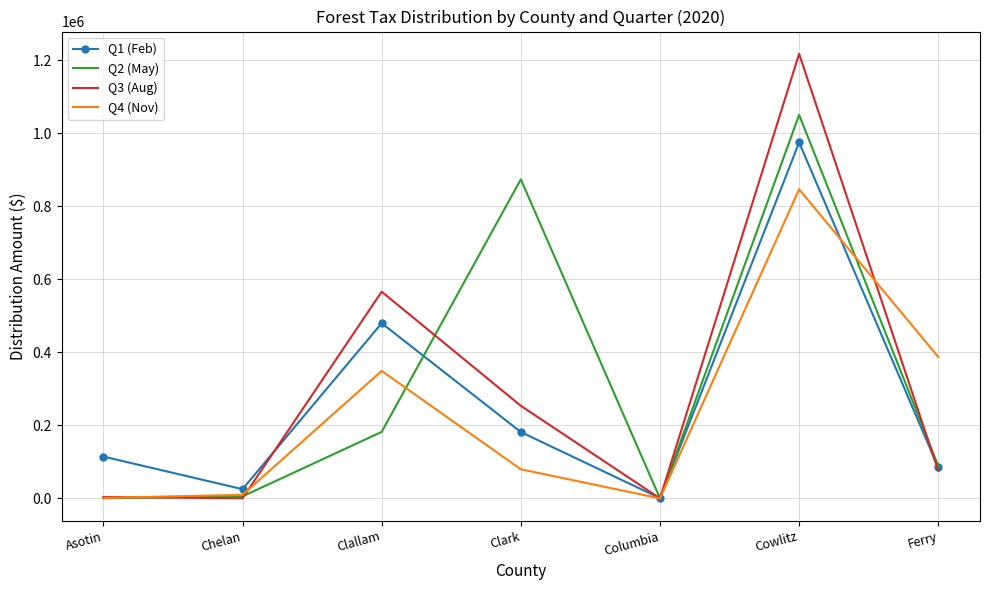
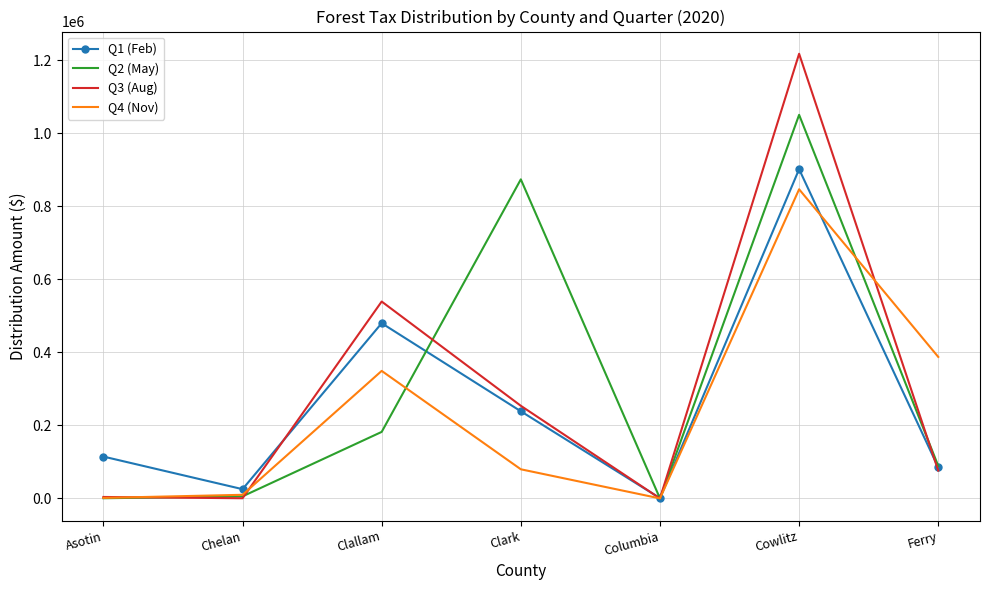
Q3 (Aug), Clallam: 570000 -> 540000
Q1 (Feb), Clark: 180000 -> 240000
Q1 (Feb), Cowlitz: 970000 -> 900000
